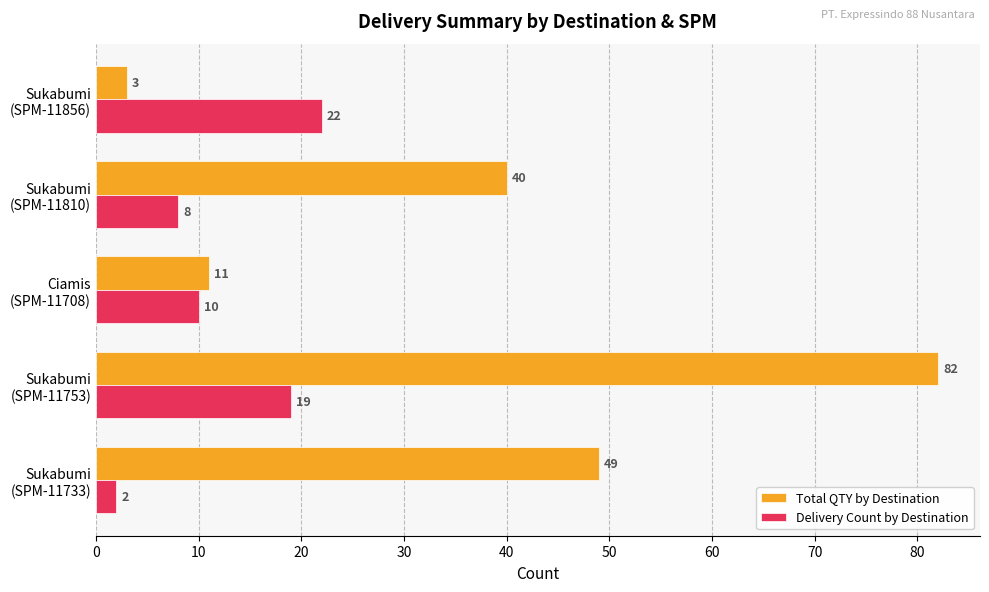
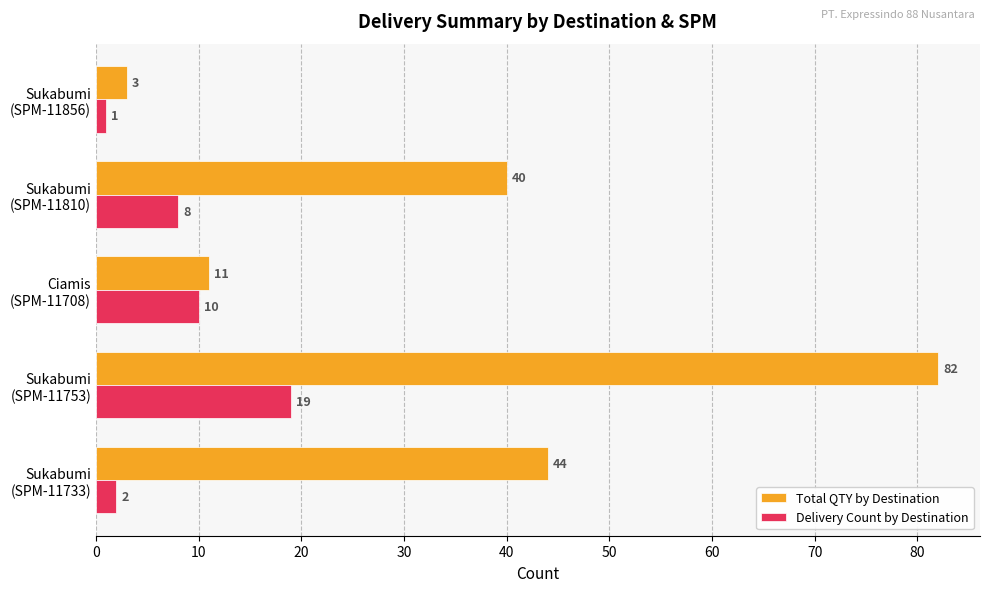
Delivery Count by Destination, Sukabumi (SPM-11856): 22 -> 1
Total QTY by Destination, Sukabumi (SPM-11733): 49 -> 44
